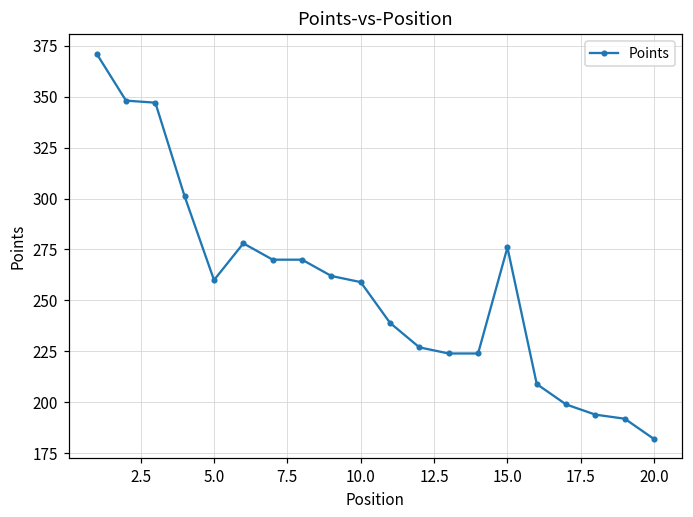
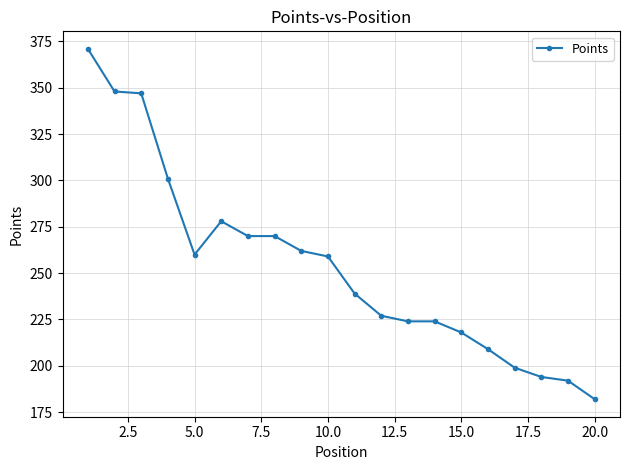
15.0: 276 -> 218
